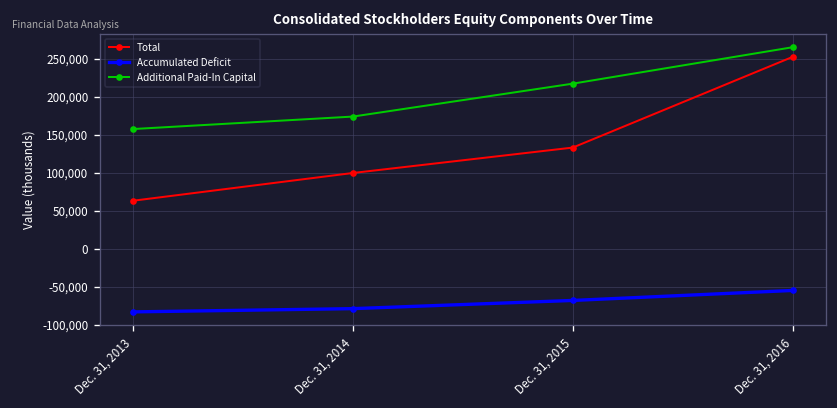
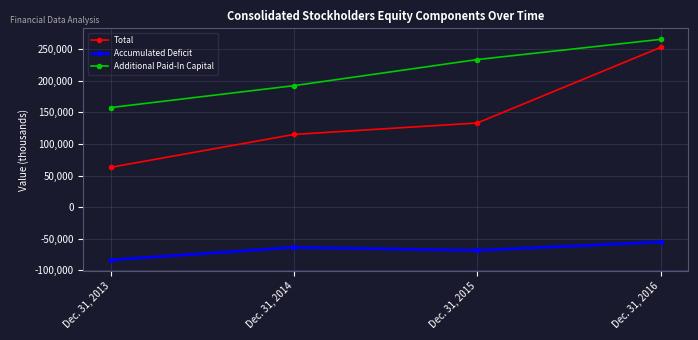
Total, Dec. 31, 2014: 100,000 -> 120,000
Accumulated Deficit, Dec. 31, 2014: -80,000 -> -60,000
Additional Paid-In Capital, Dec. 31, 2014: 170,000 -> 190,000
Additional Paid-In Capital, Dec. 31, 2015: 220,000 -> 230,000
